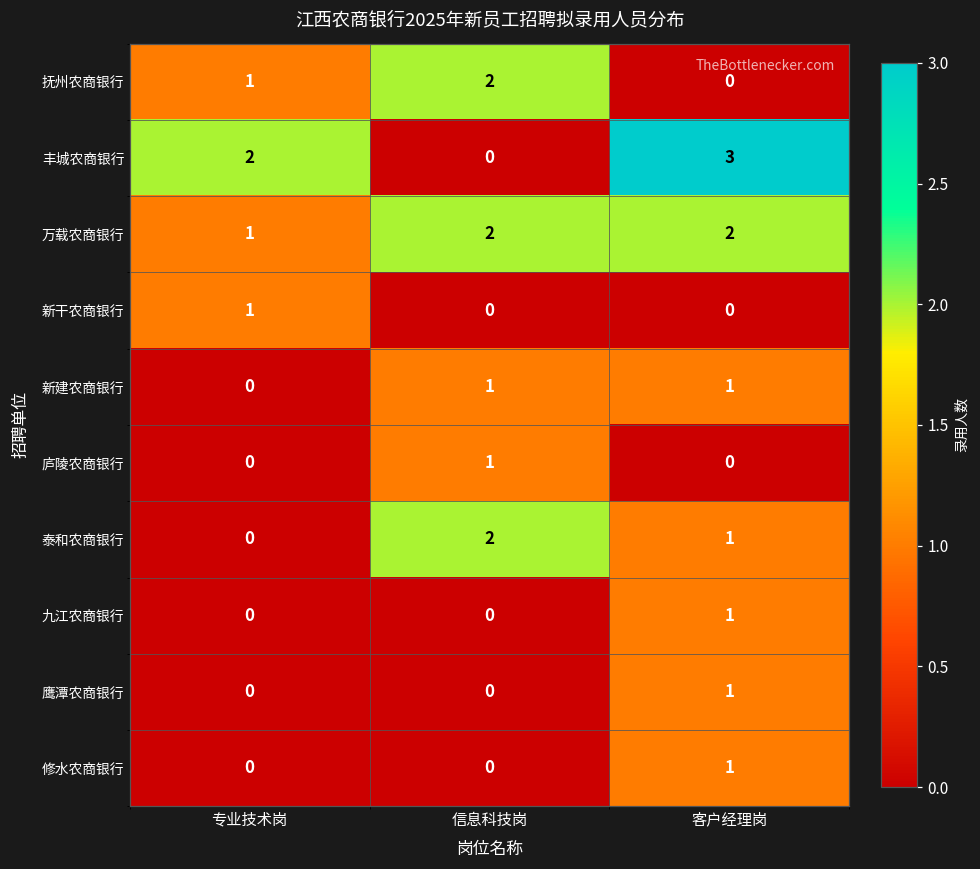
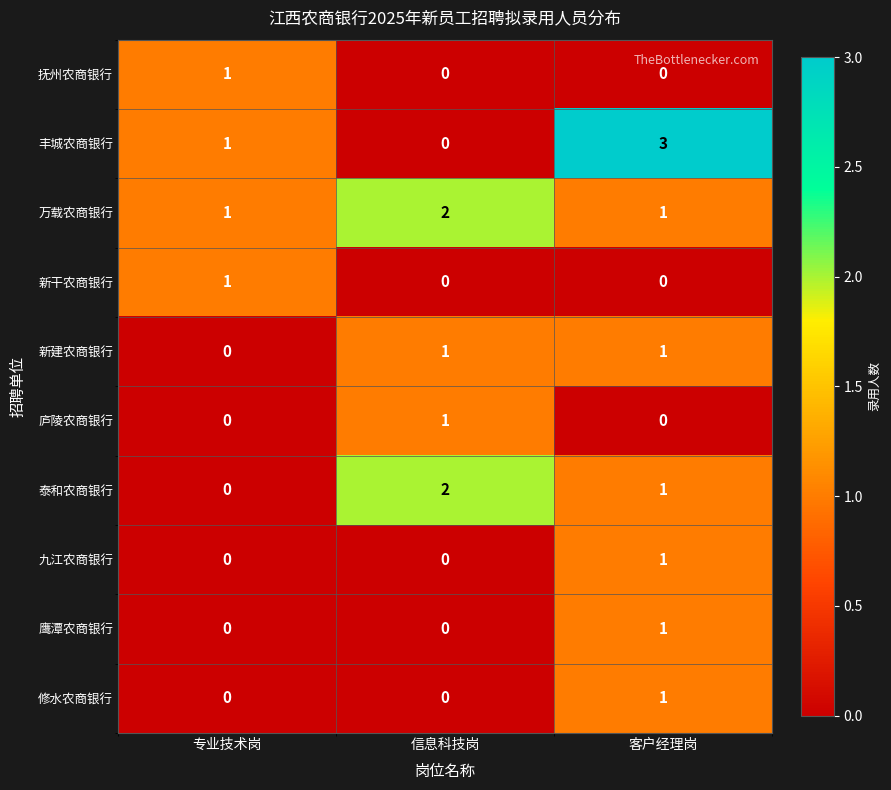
抚州农商银行, 信息科技岗: 2 -> 0
丰城农商银行, 专业技术岗: 2 -> 1
万载农商银行, 客户经理岗: 2 -> 1
